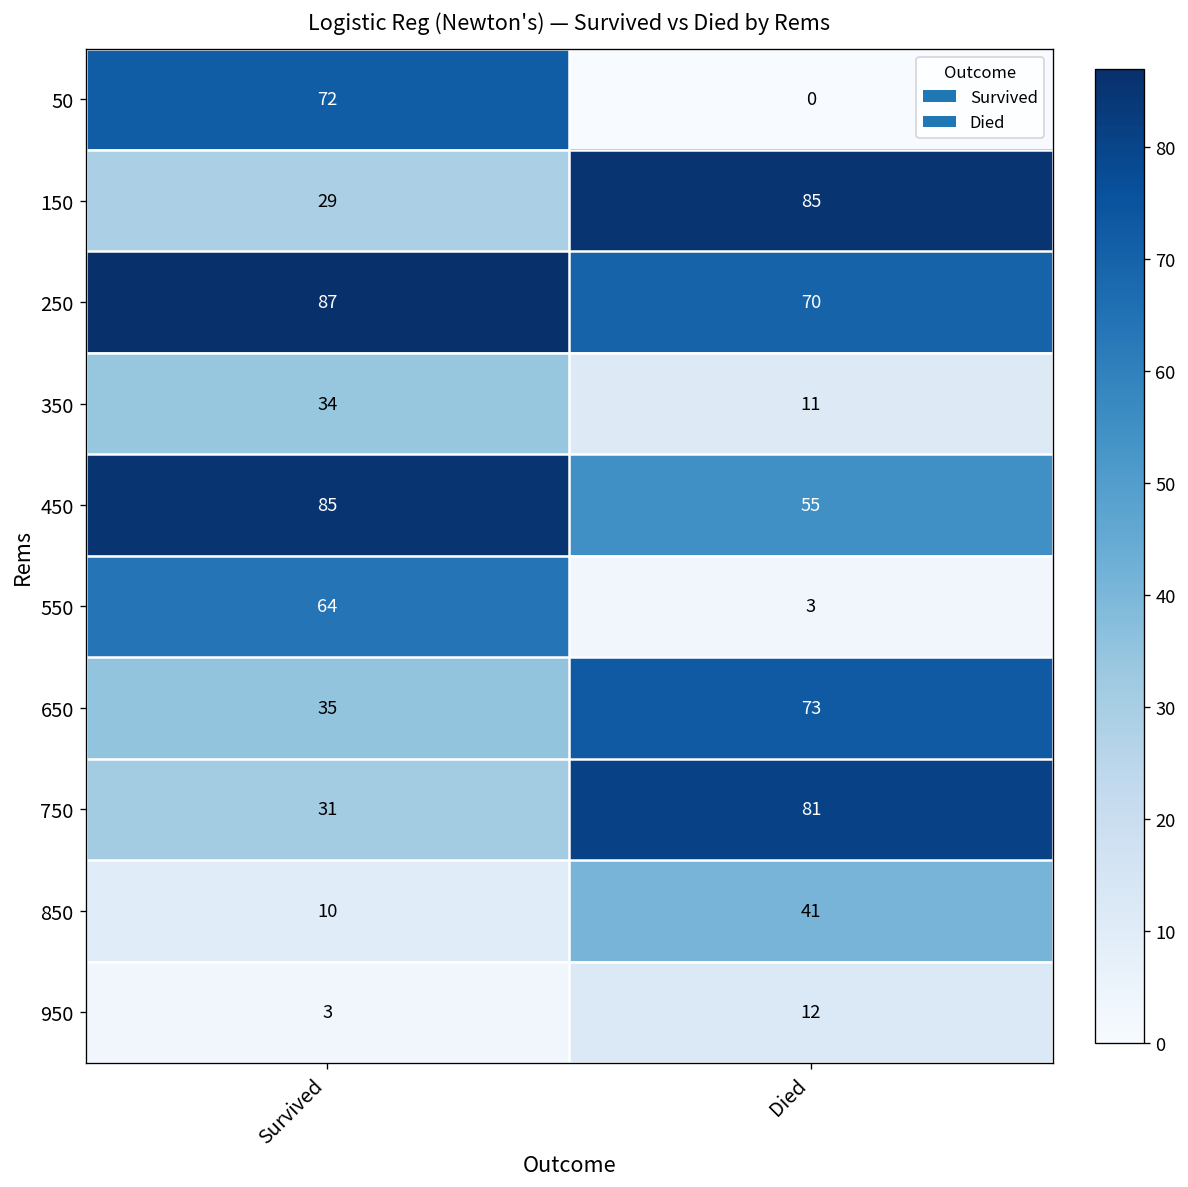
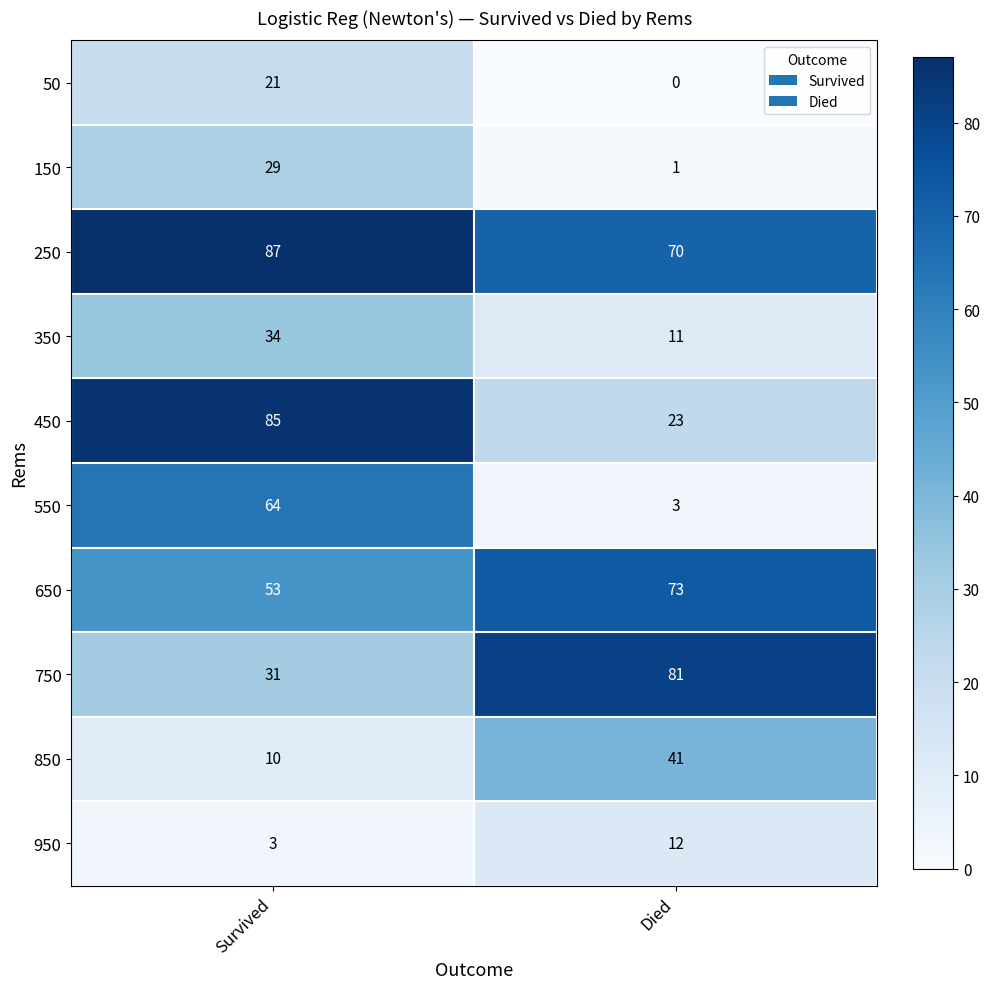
50, Survived: 72 -> 21
150, Died: 85 -> 1
450, Died: 55 -> 23
650, Survived: 35 -> 53
